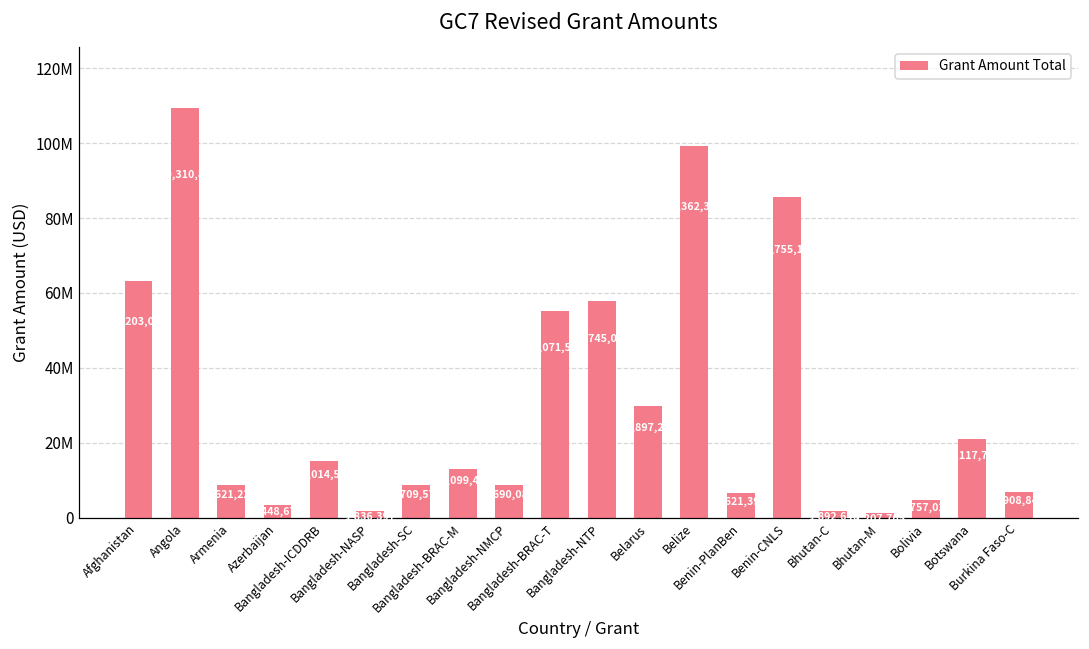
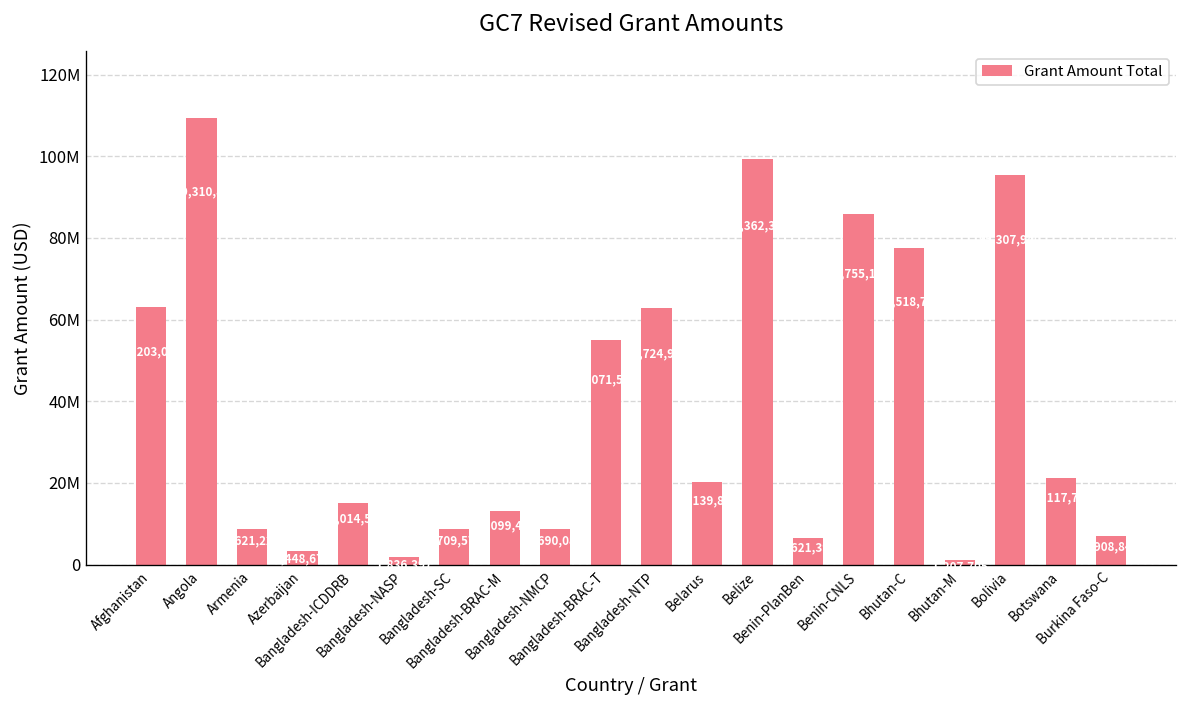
Bangladesh-NTP: 58000000 -> 63000000
Belarus: 30000000 -> 20000000
Bhutan-C: 2000000 -> 78000000
Bolivia: 5000000 -> 95000000
